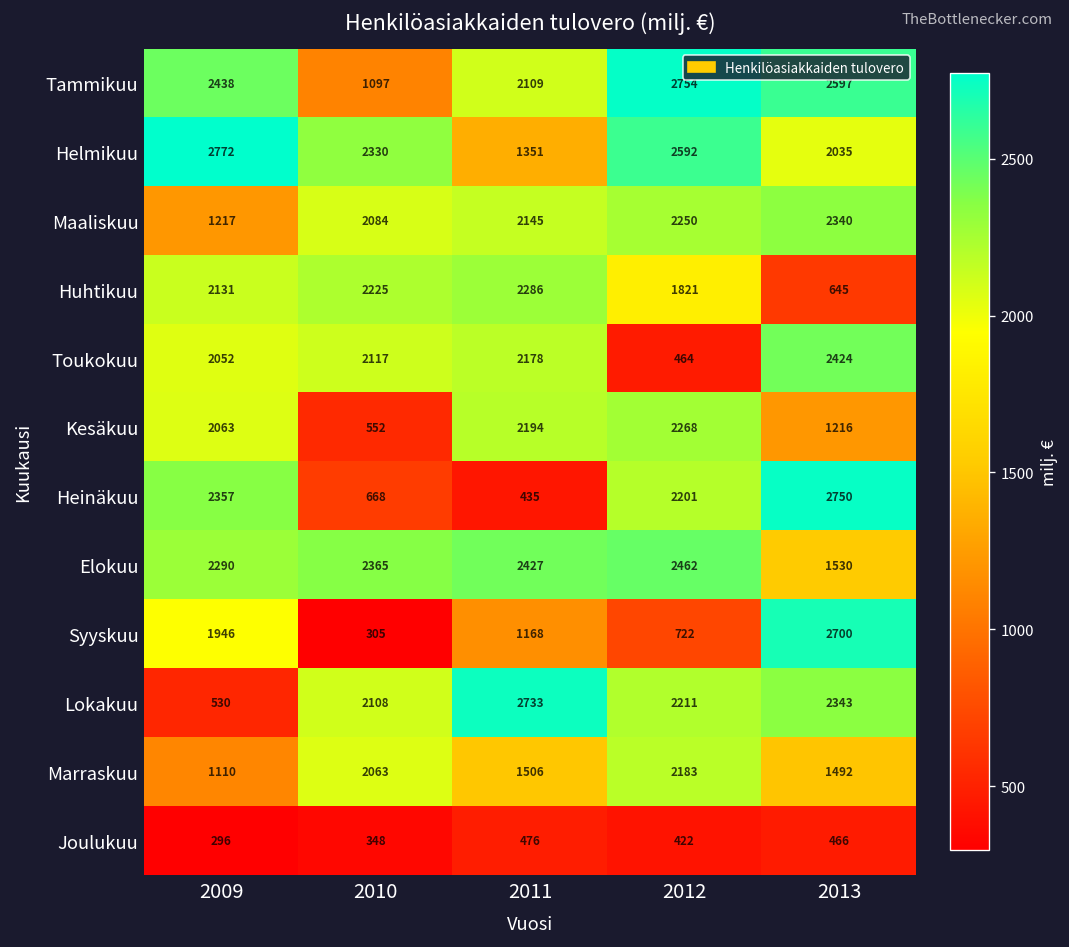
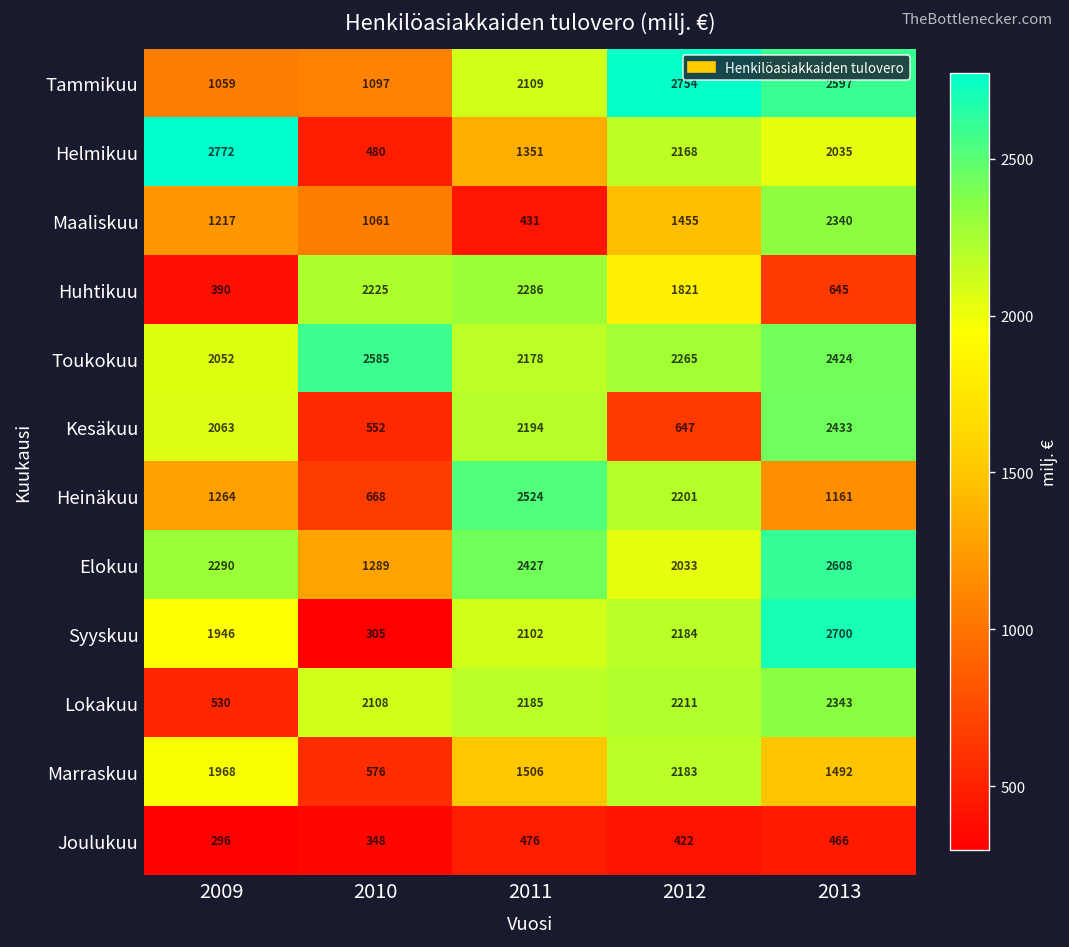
Tammikuu, 2009: 2438 -> 1059
Helmikuu, 2010: 2330 -> 480
Helmikuu, 2012: 2592 -> 2168
Maaliskuu, 2010: 2084 -> 1061
Maaliskuu, 2011: 2145 -> 431
Maaliskuu, 2012: 2250 -> 1455
Huhtikuu, 2009: 2131 -> 390
Toukokuu, 2010: 2117 -> 2585
Toukokuu, 2012: 464 -> 2265
Kesäkuu, 2012: 2268 -> 647
Kesäkuu, 2013: 1216 -> 2433
Heinäkuu, 2009: 2357 -> 1264
Heinäkuu, 2011: 435 -> 2524
Heinäkuu, 2013: 2750 -> 1161
Elokuu, 2010: 2365 -> 1289
Elokuu, 2012: 2462 -> 2033
Elokuu, 2013: 1530 -> 2608
Syyskuu, 2011: 1168 -> 2102
Syyskuu, 2012: 722 -> 2184
Lokakuu, 2011: 2733 -> 2185
Marraskuu, 2009: 1110 -> 1968
Marraskuu, 2010: 2063 -> 576
